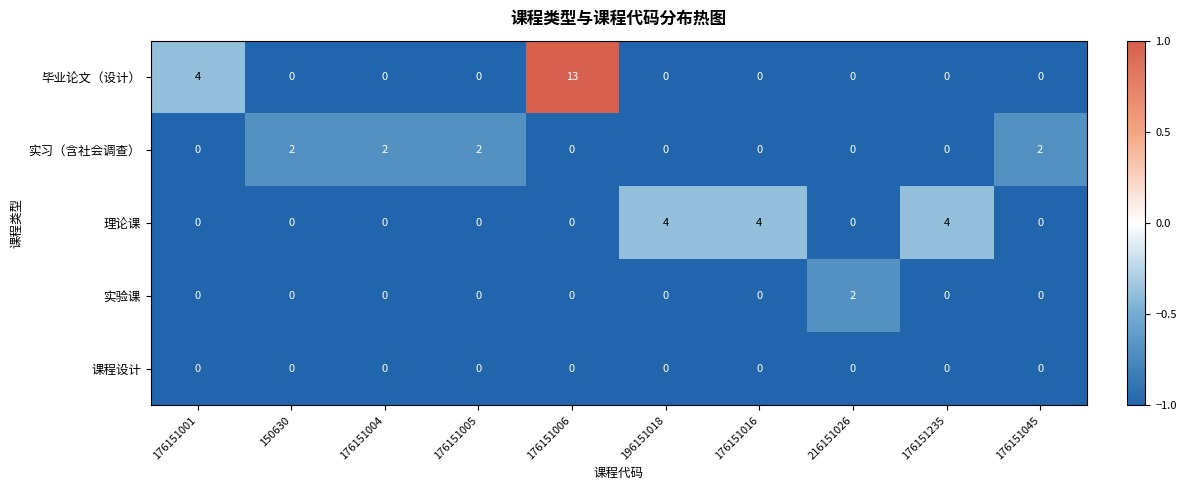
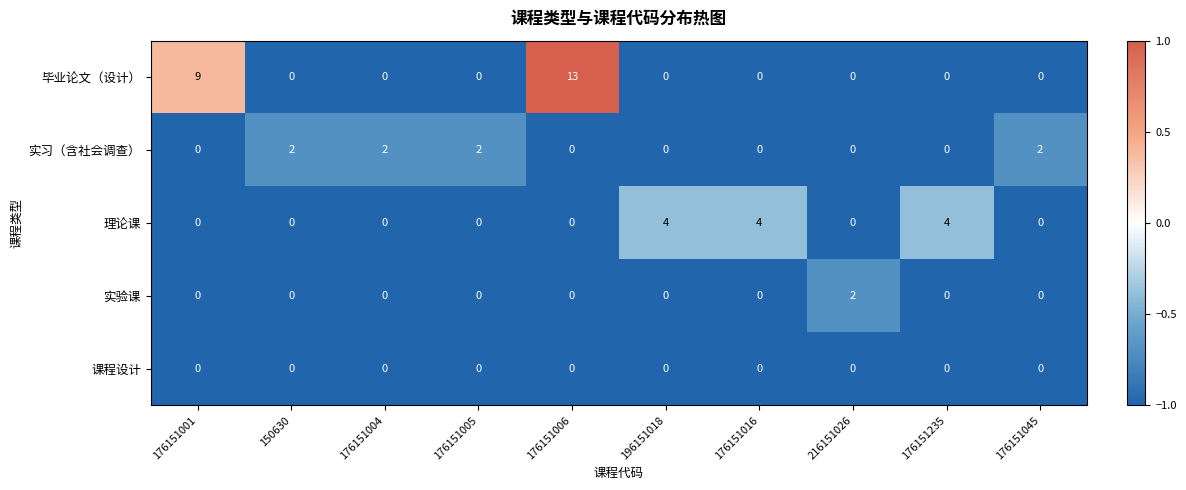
毕业论文（设计）, 176151001: 4 -> 9
